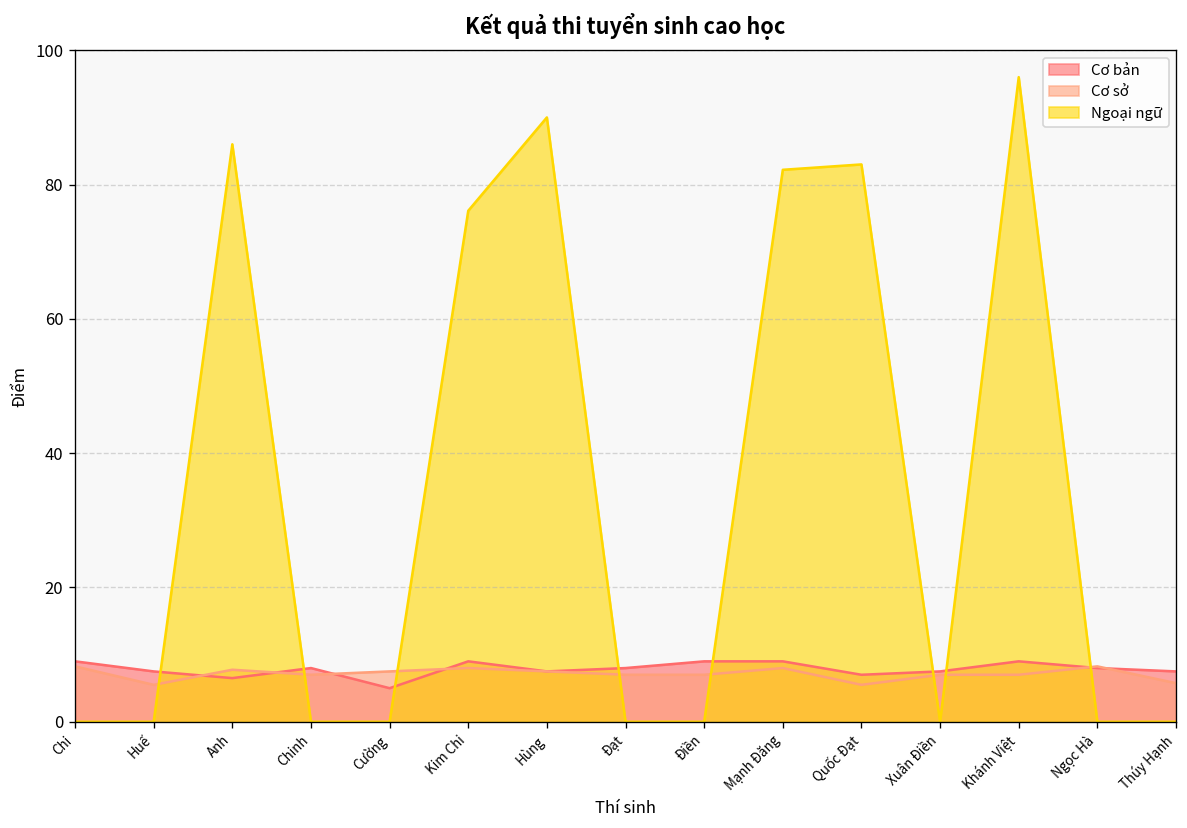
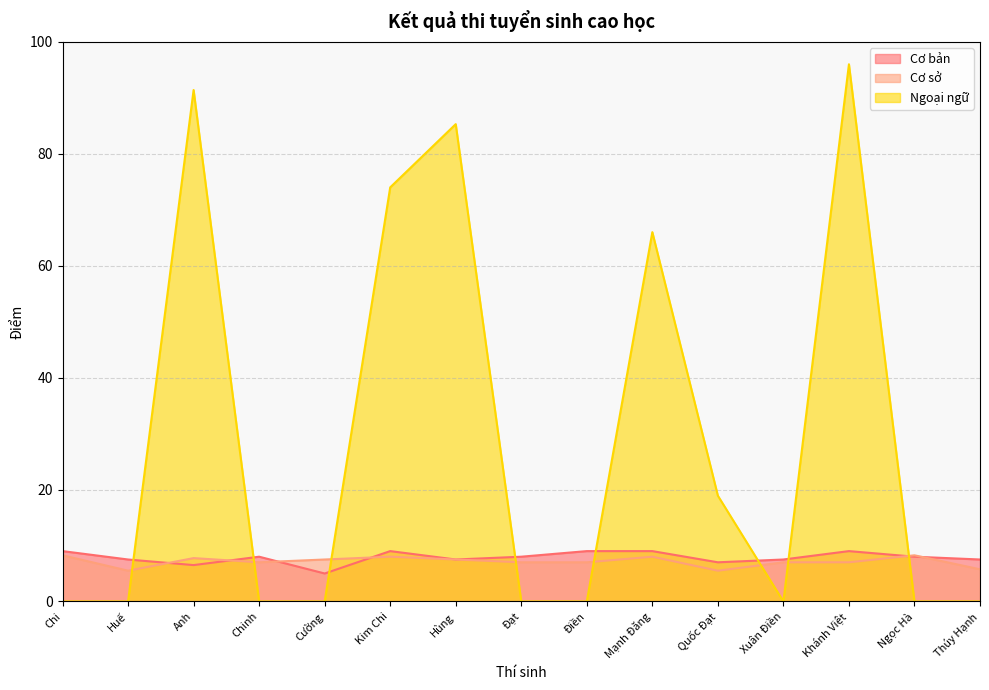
Ngoại ngữ, Anh: 86 -> 91
Ngoại ngữ, Kim Chi: 76 -> 74
Ngoại ngữ, Hùng: 90 -> 85
Ngoại ngữ, Mạnh Đăng: 82 -> 66
Ngoại ngữ, Quốc Đạt: 83 -> 19
